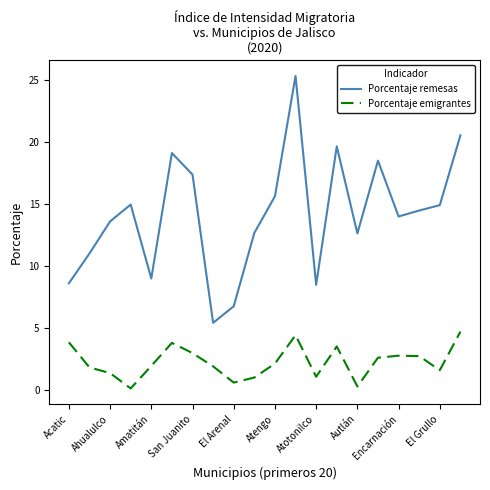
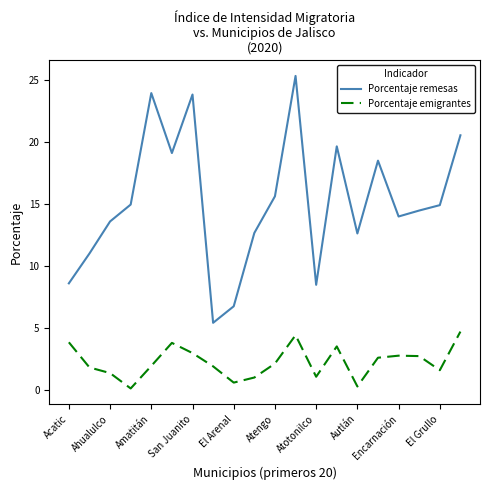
Porcentaje remesas, Amatitán: 9.0 -> 23.9
Porcentaje remesas, San Juanito: 17.4 -> 23.8
